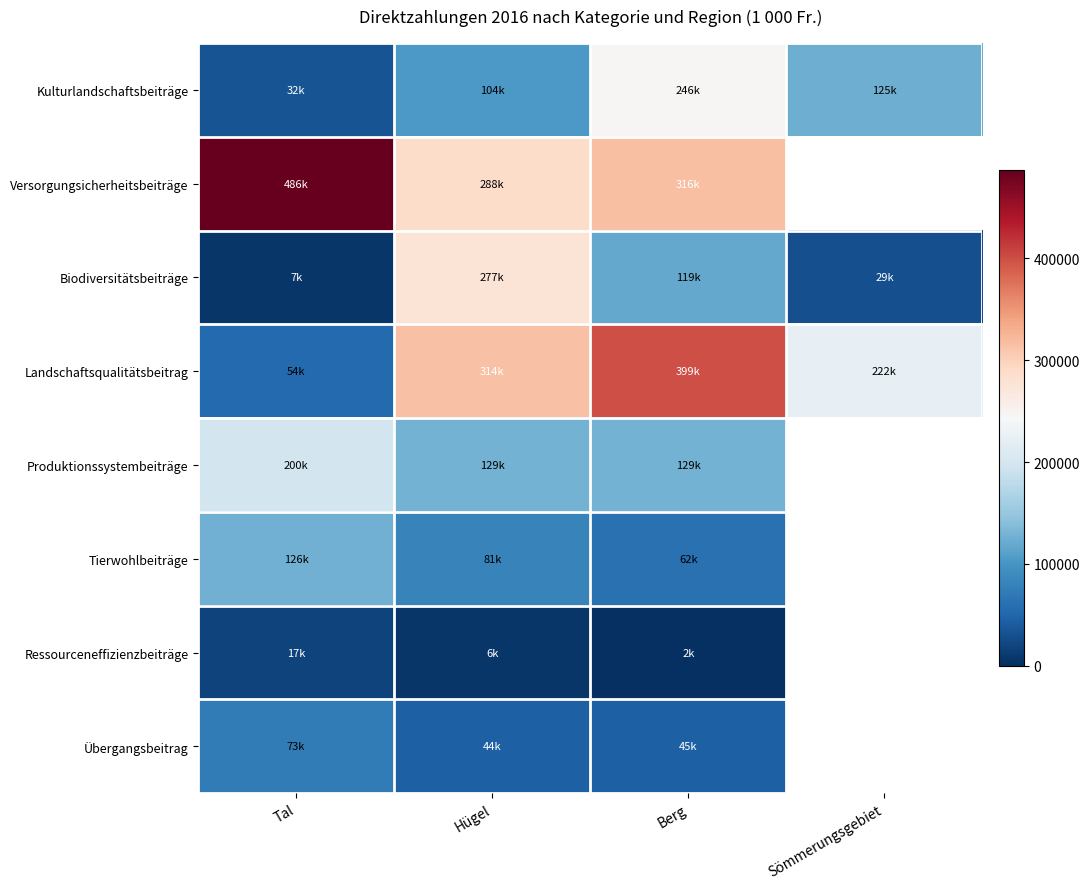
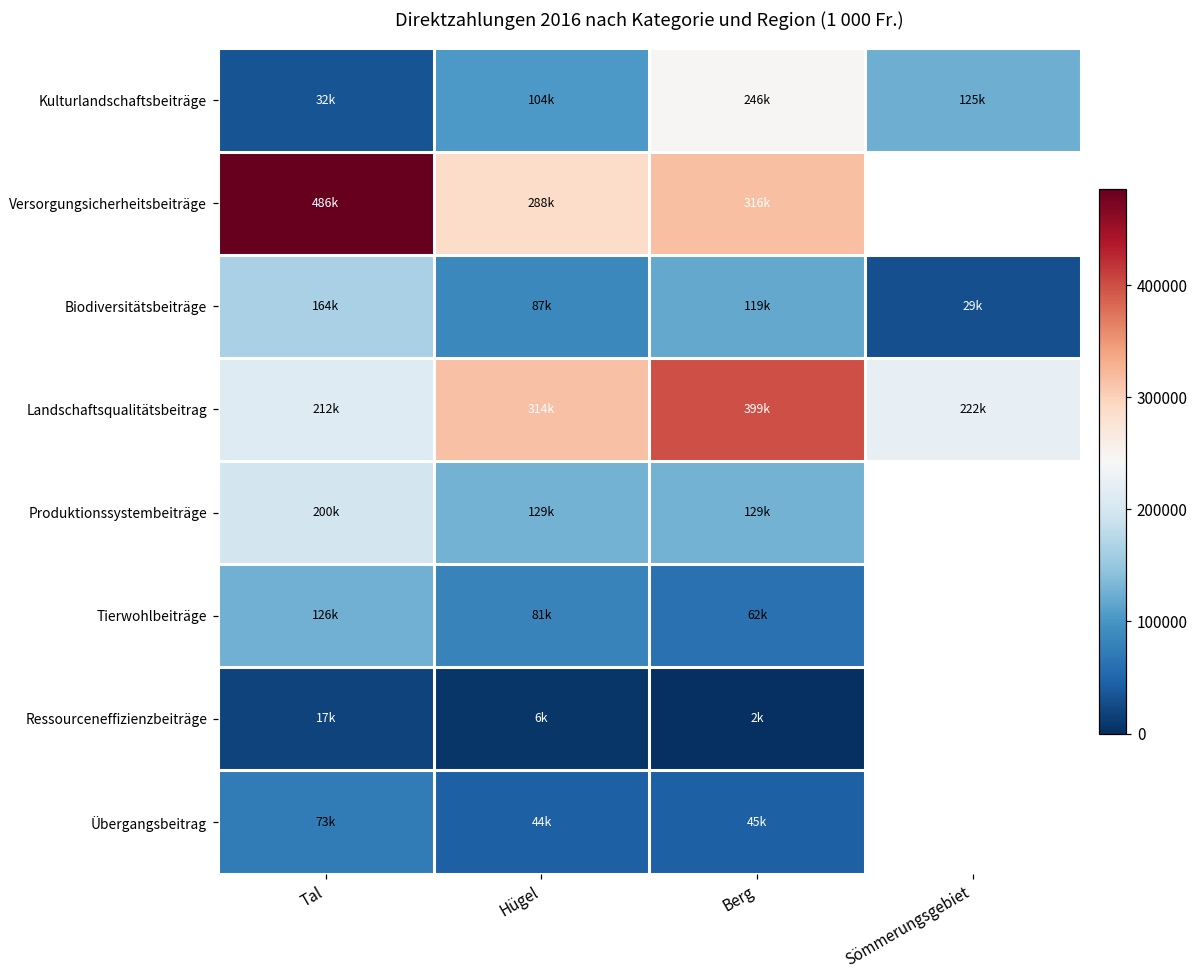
Biodiversitätsbeiträge, Tal: 7k -> 164k
Biodiversitätsbeiträge, Hügel: 277k -> 87k
Landschaftsqualitätsbeitrag, Tal: 54k -> 212k
